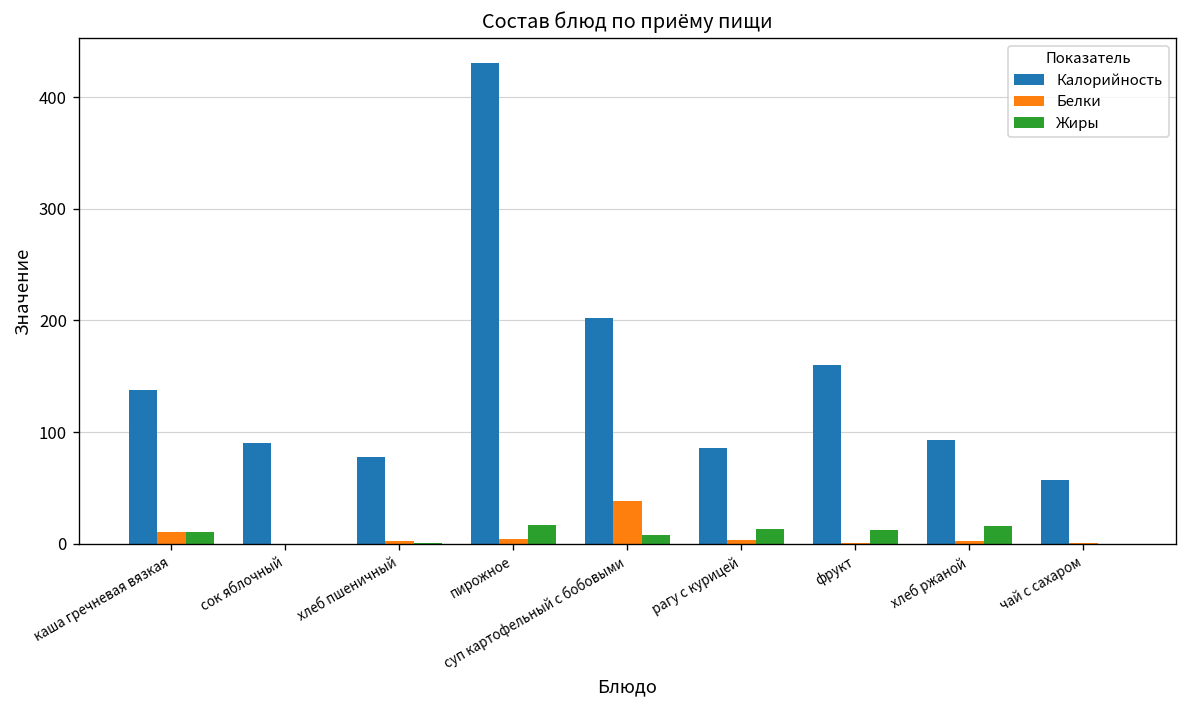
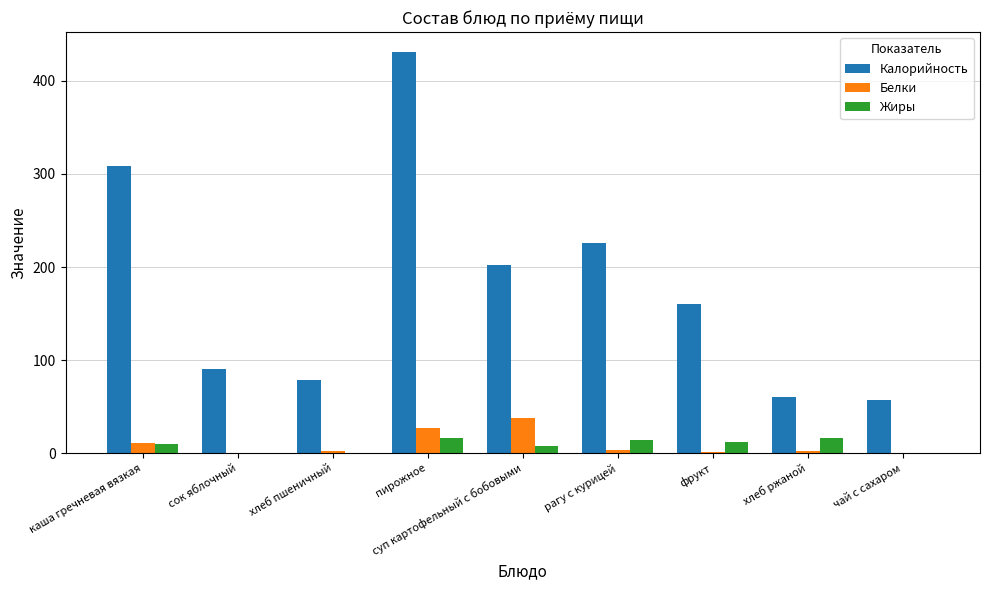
Калорийность, каша гречневая вязкая: 140 -> 310
Белки, пирожное: 0 -> 30
Калорийность, рагу с курицей: 90 -> 230
Калорийность, хлеб ржаной: 90 -> 60
